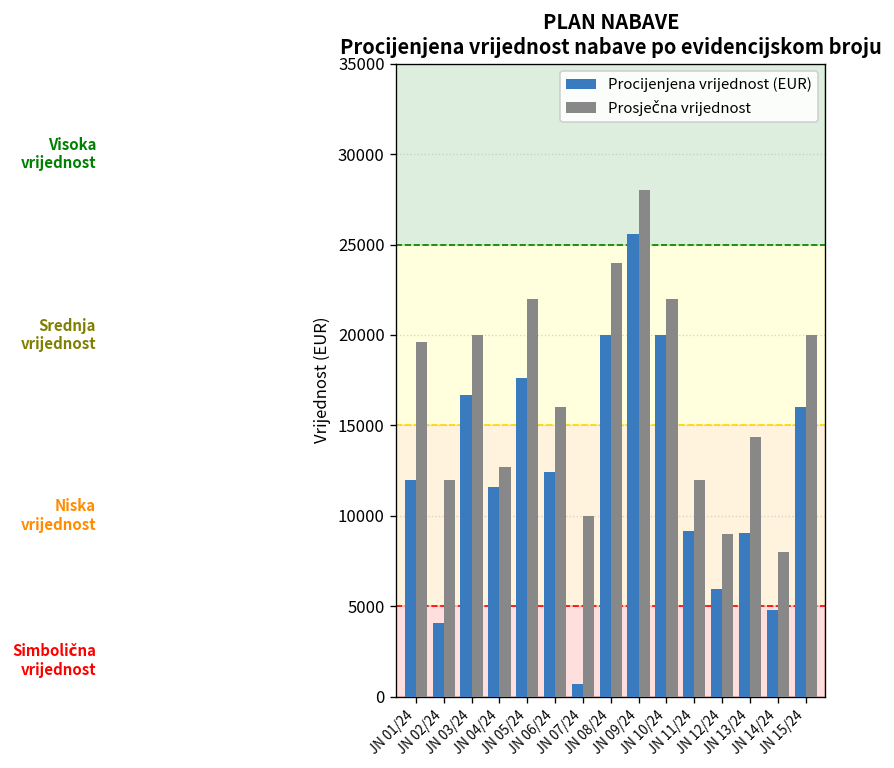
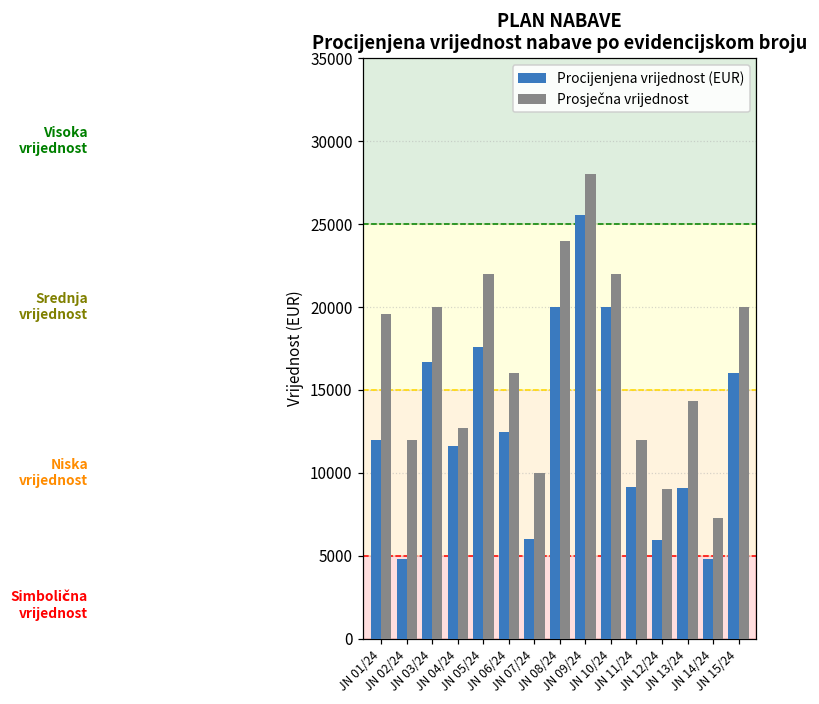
Procijenjena vrijednost (EUR), JN 02/24: 4100 -> 4800
Procijenjena vrijednost (EUR), JN 07/24: 700 -> 6000
Prosječna vrijednost, JN 14/24: 8000 -> 7300
